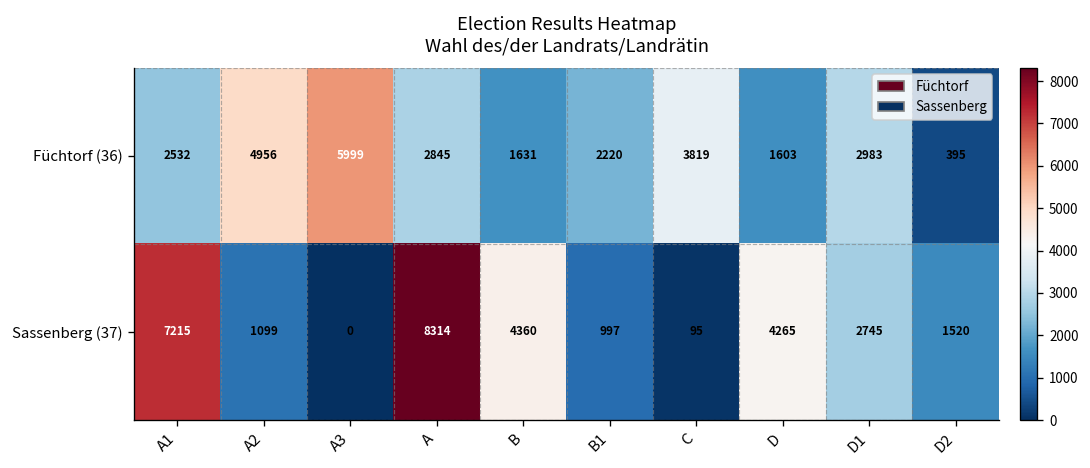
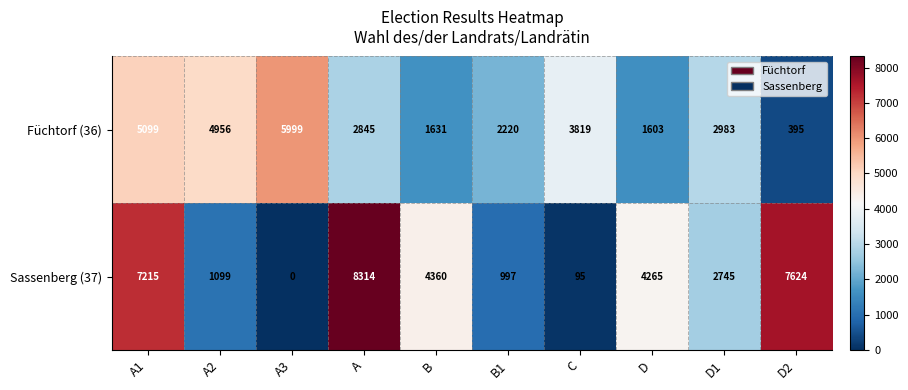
Füchtorf (36), A1: 2532 -> 5099
Sassenberg (37), D2: 1520 -> 7624
